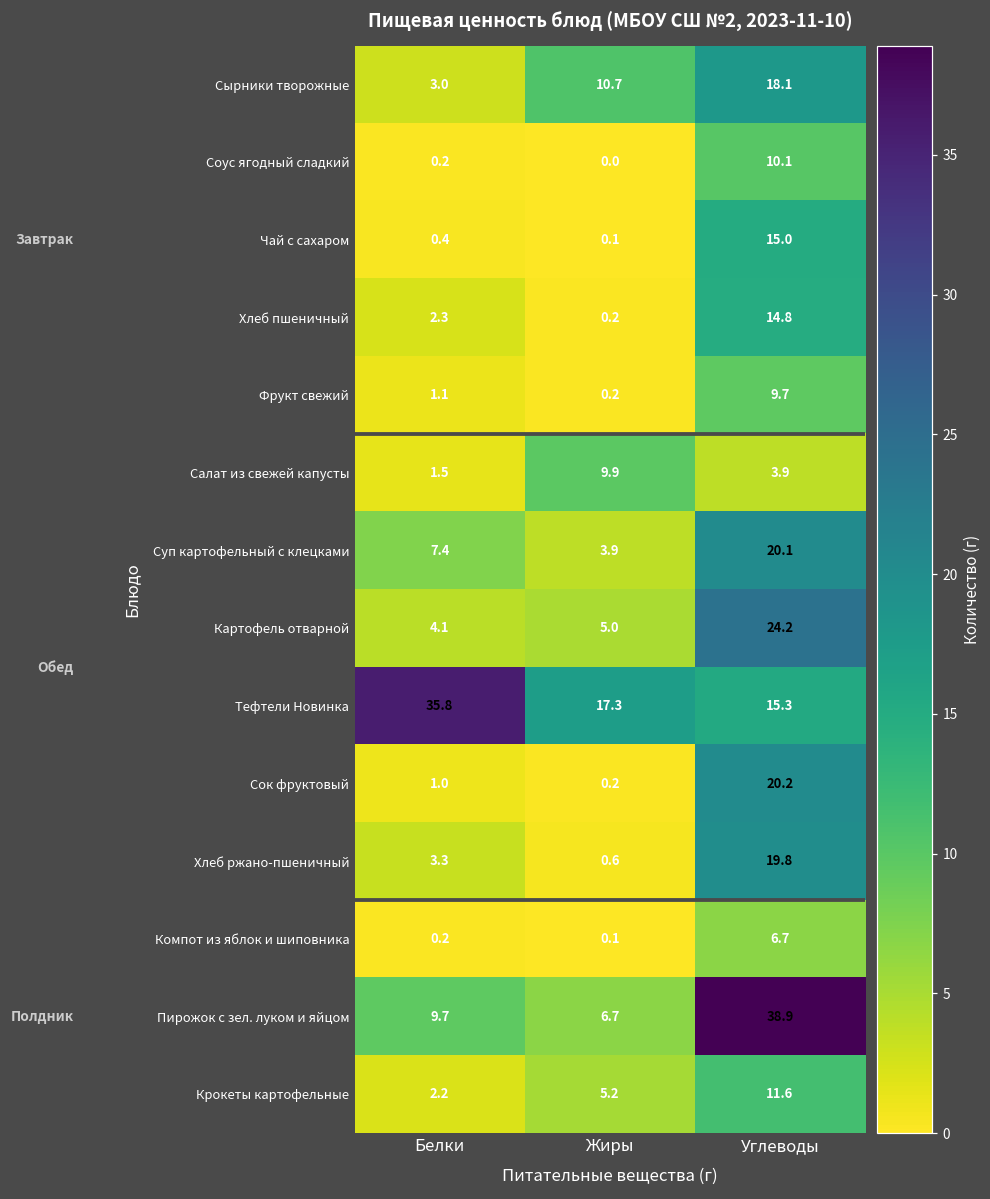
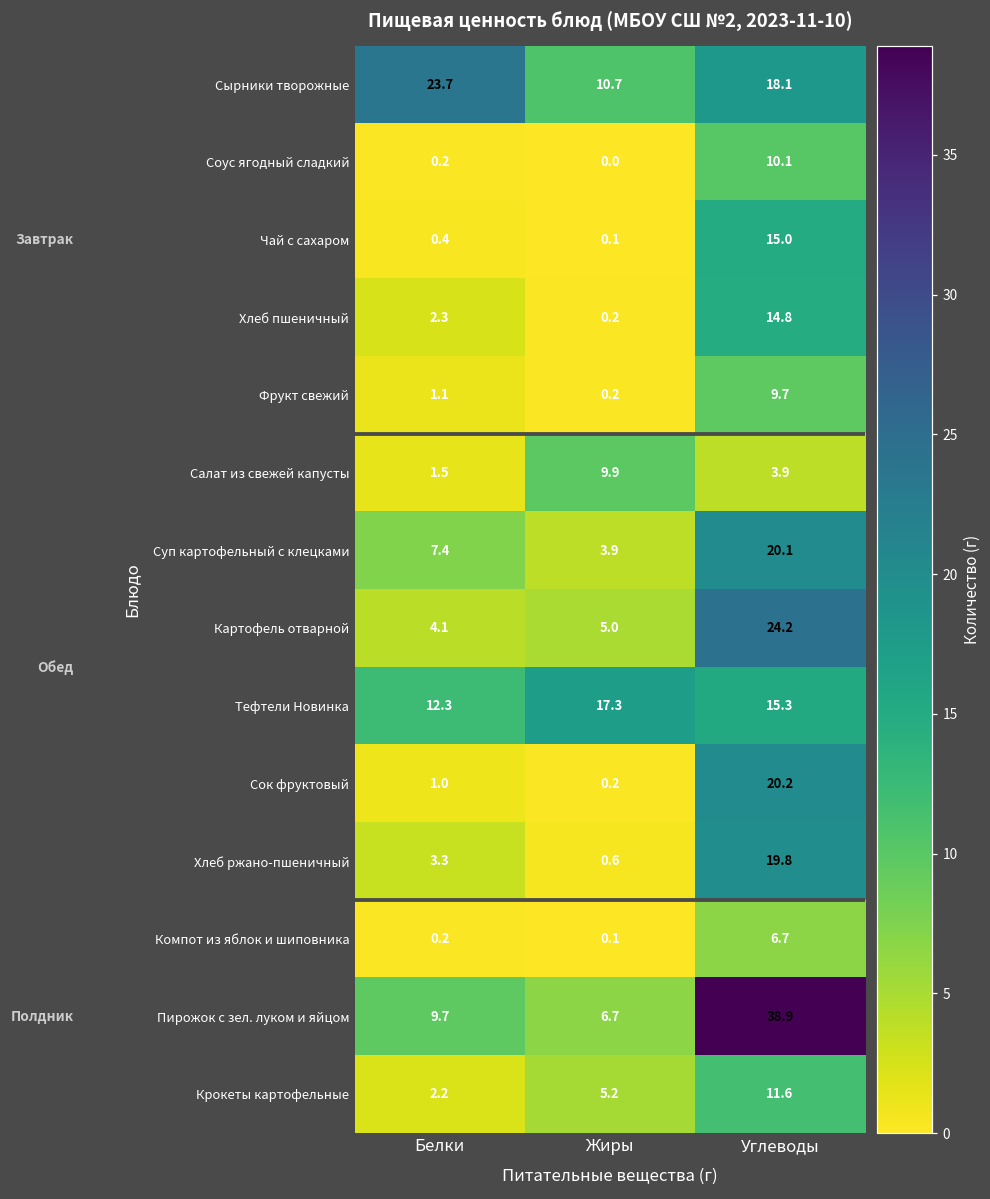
Сырники творожные, Белки: 3.0 -> 23.7
Тефтели Новинка, Белки: 35.8 -> 12.3
